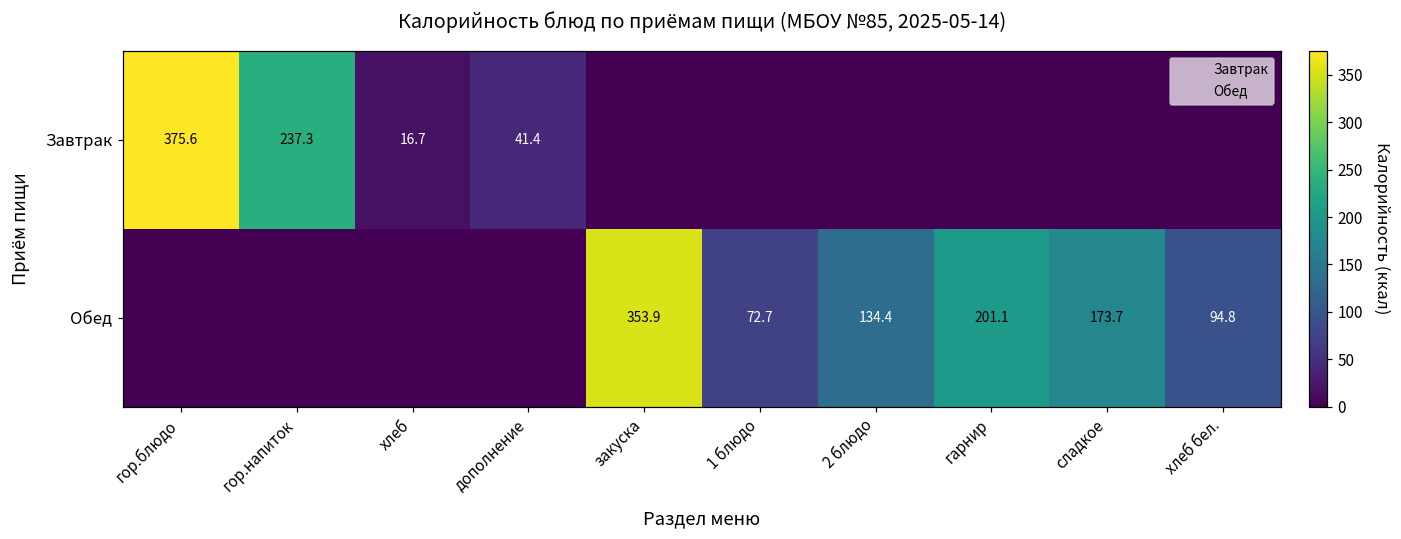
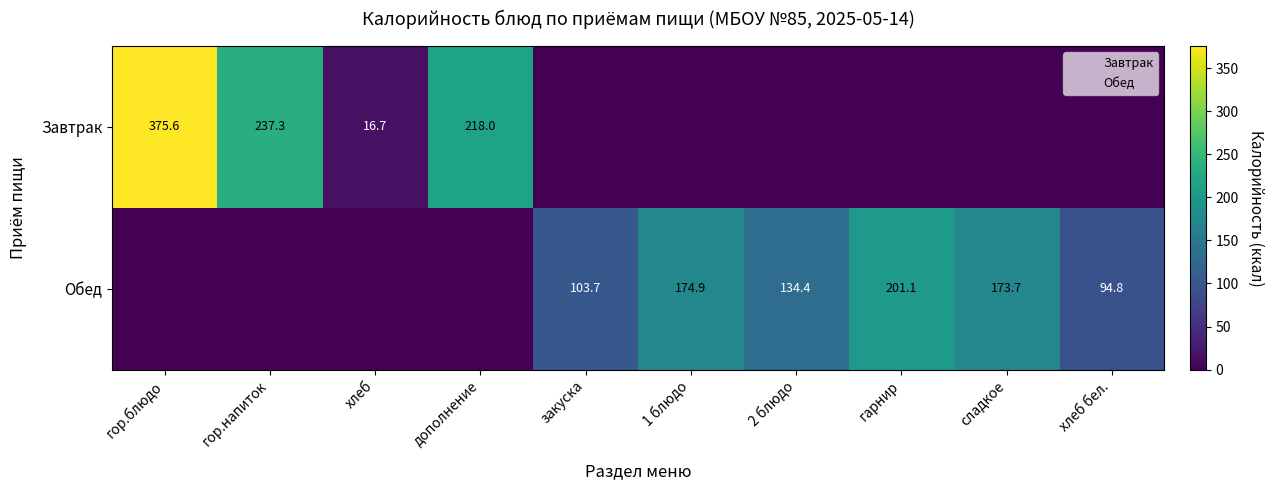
Завтрак, дополнение: 41.4 -> 218.0
Обед, закуска: 353.9 -> 103.7
Обед, 1 блюдо: 72.7 -> 174.9
